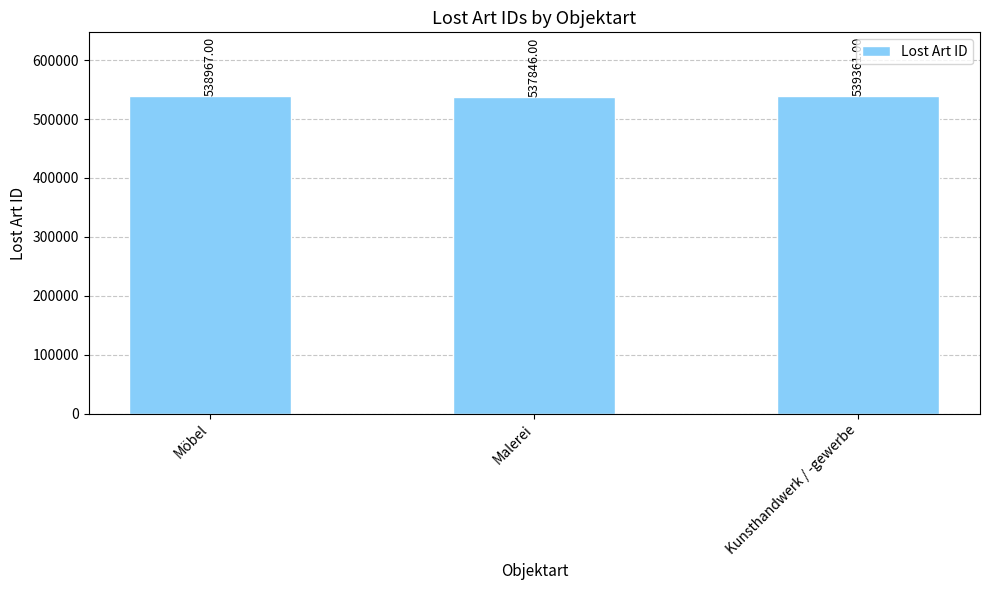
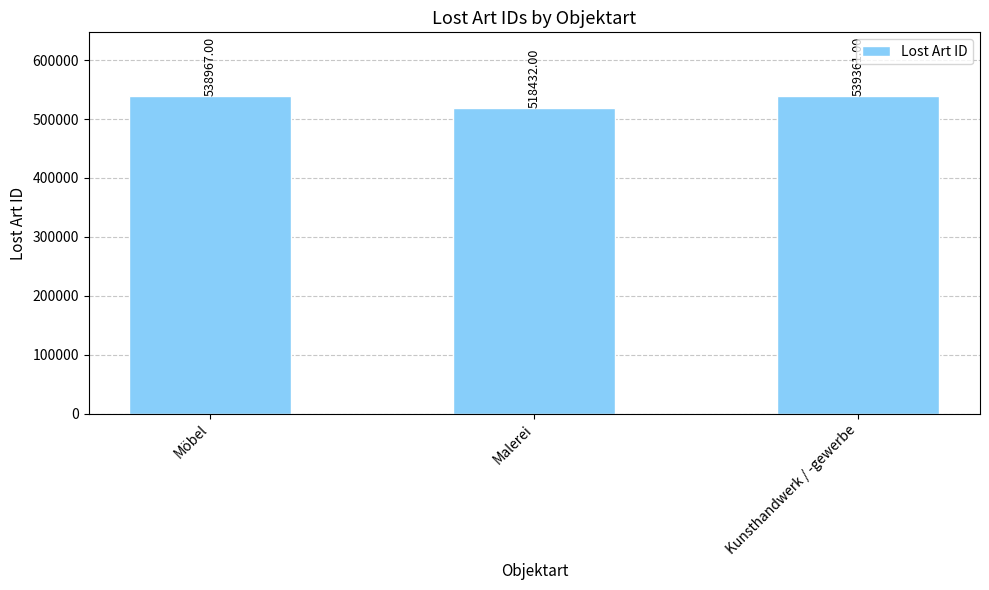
Malerei: 537846.00 -> 518432.00
